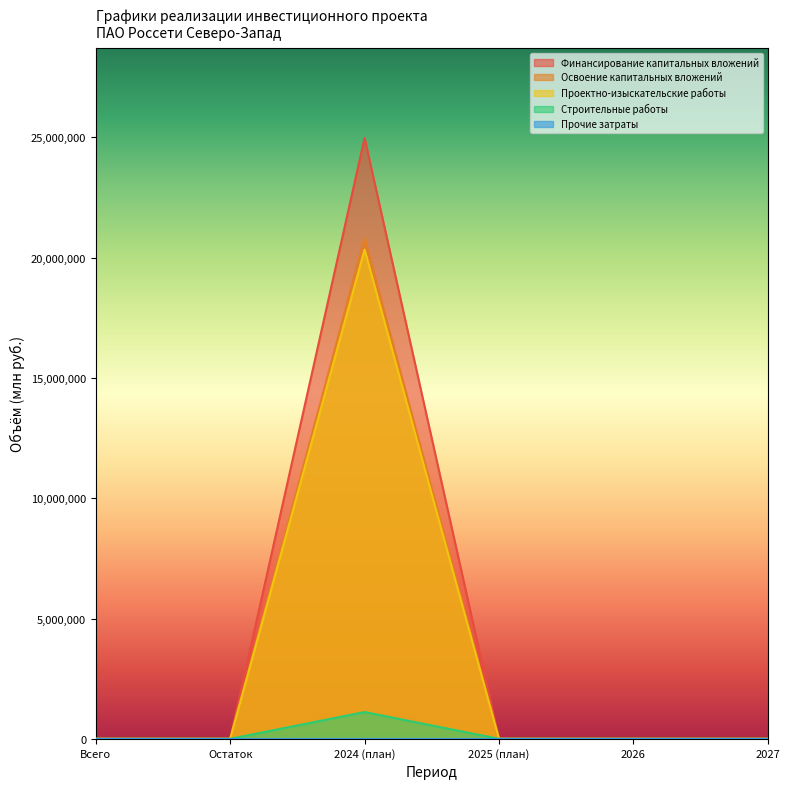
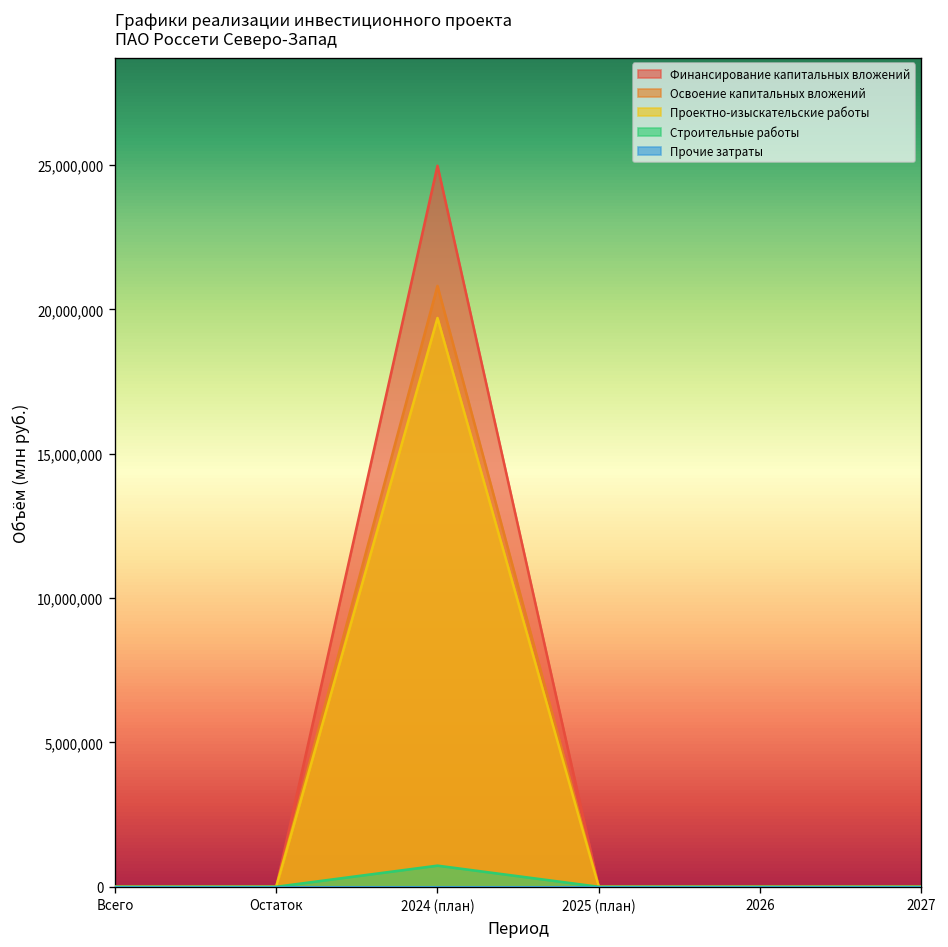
Проектно-изыскательские работы, 2024 (план): 20,300,000 -> 19,700,000
Строительные работы, 2024 (план): 1,100,000 -> 700,000
